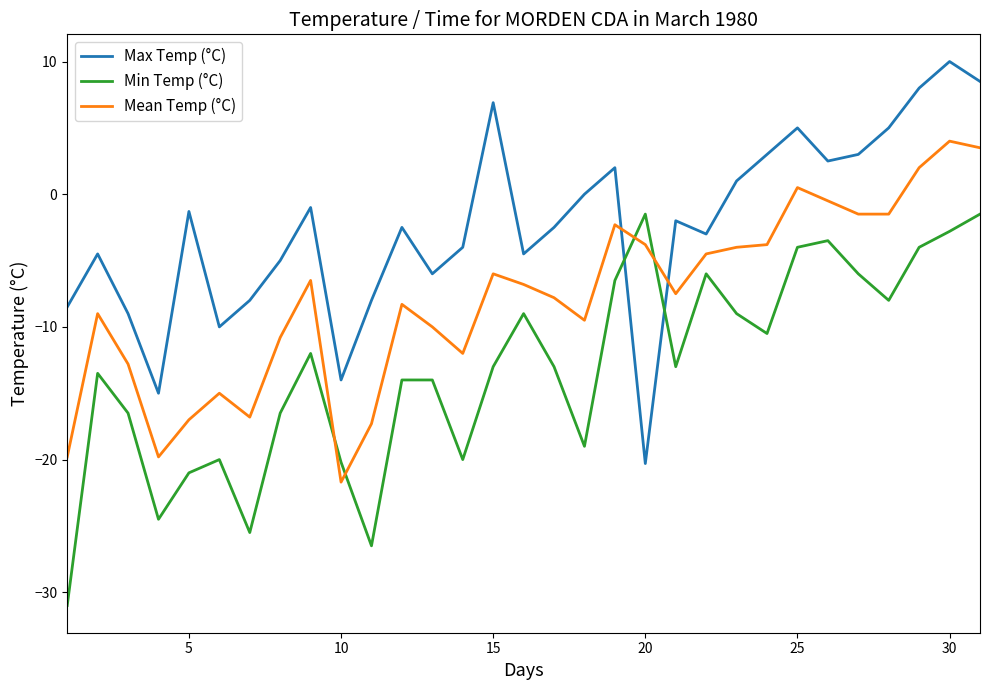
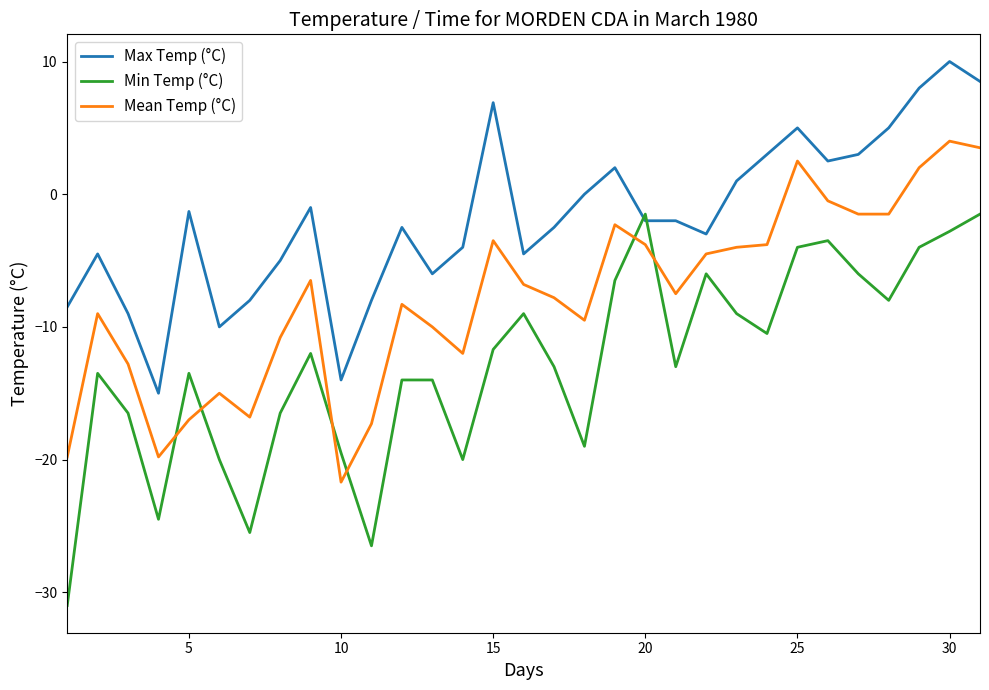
Min Temp (°C), 5: -21.0 -> -13.5
Min Temp (°C), 10: -20.2 -> -19.5
Min Temp (°C), 15: -13.0 -> -11.7
Mean Temp (°C), 15: -6.0 -> -3.5
Max Temp (°C), 20: -20.3 -> -2.0
Mean Temp (°C), 25: 0.5 -> 2.5
